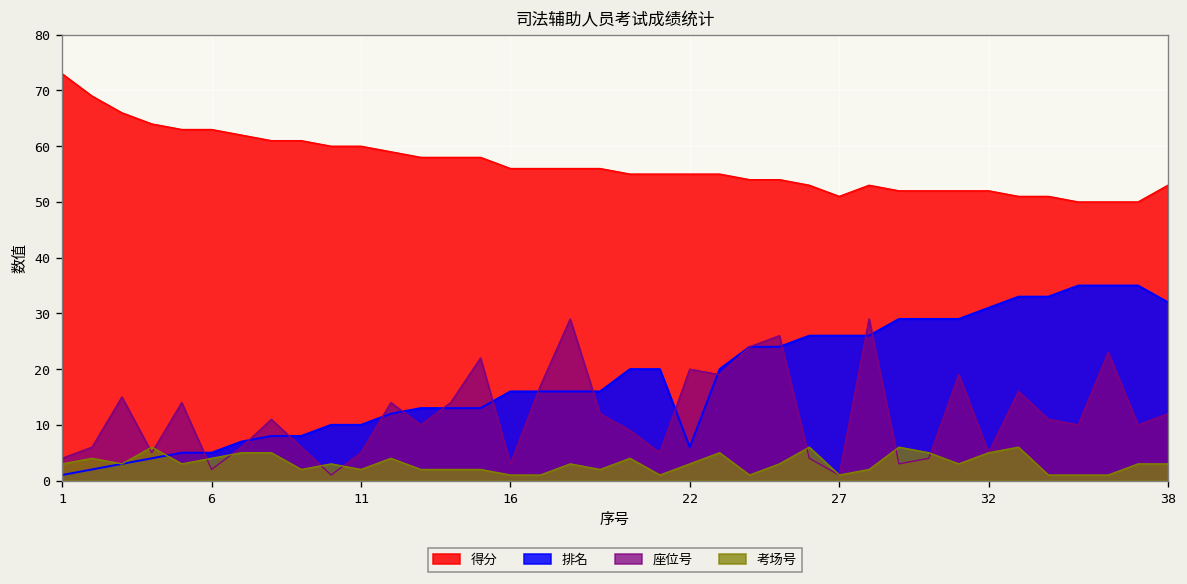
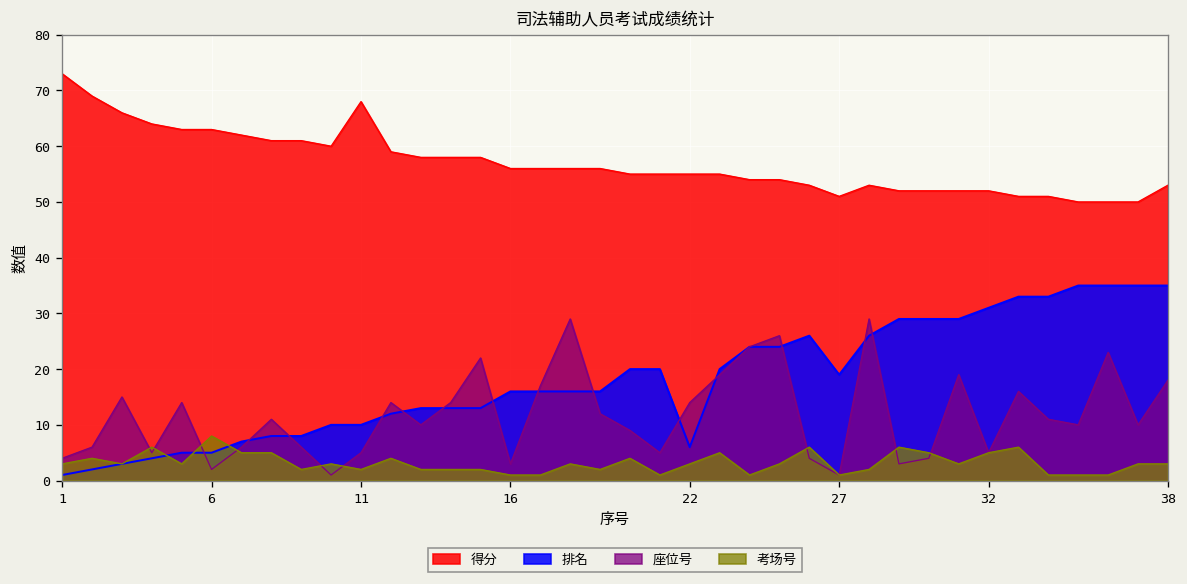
考场号, 6: 4 -> 8
得分, 11: 60 -> 68
座位号, 22: 20 -> 14
排名, 27: 26 -> 19
排名, 38: 32 -> 35
座位号, 38: 12 -> 18
